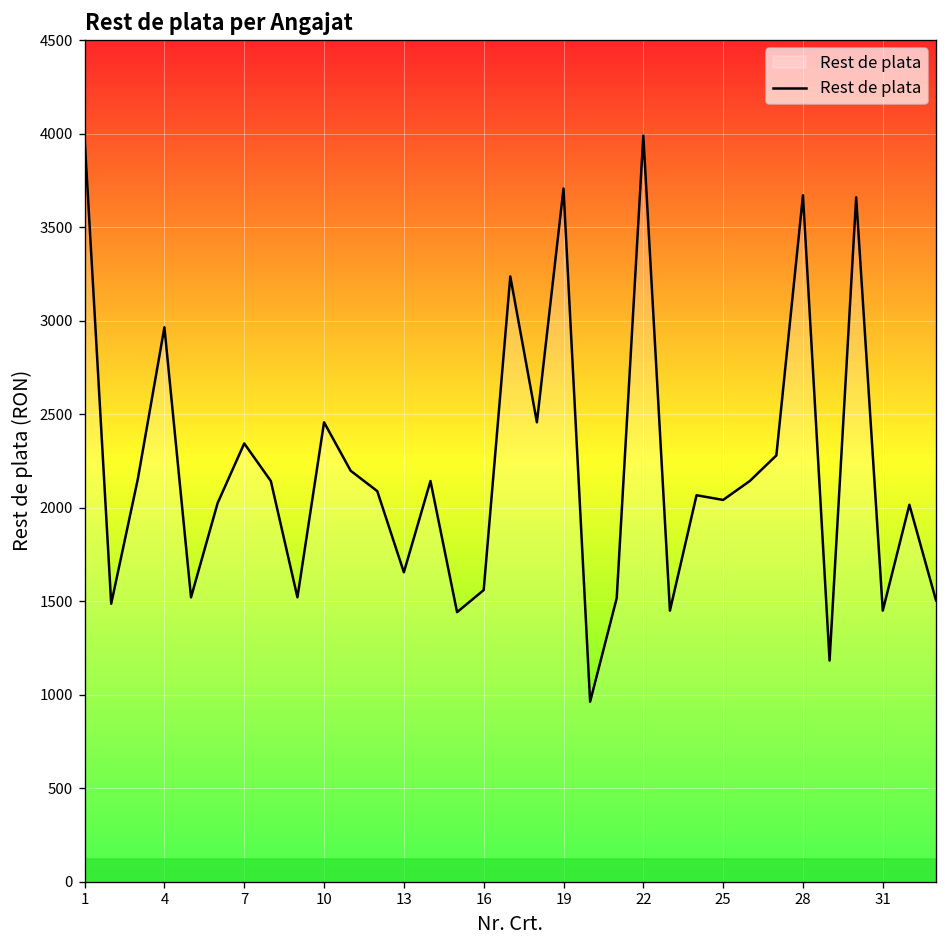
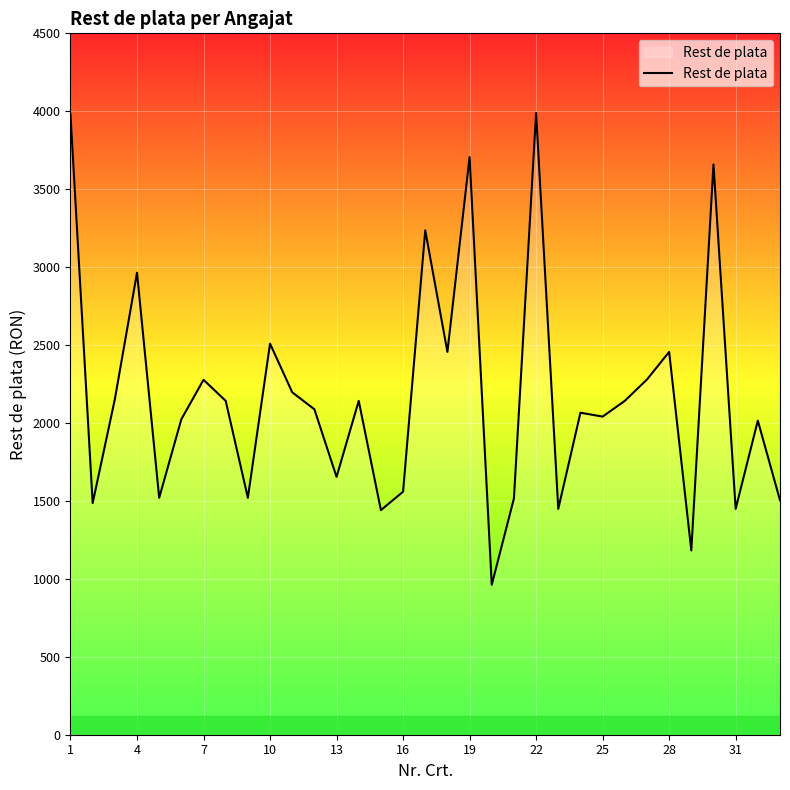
7: 2340 -> 2280
10: 2460 -> 2510
28: 3670 -> 2460
